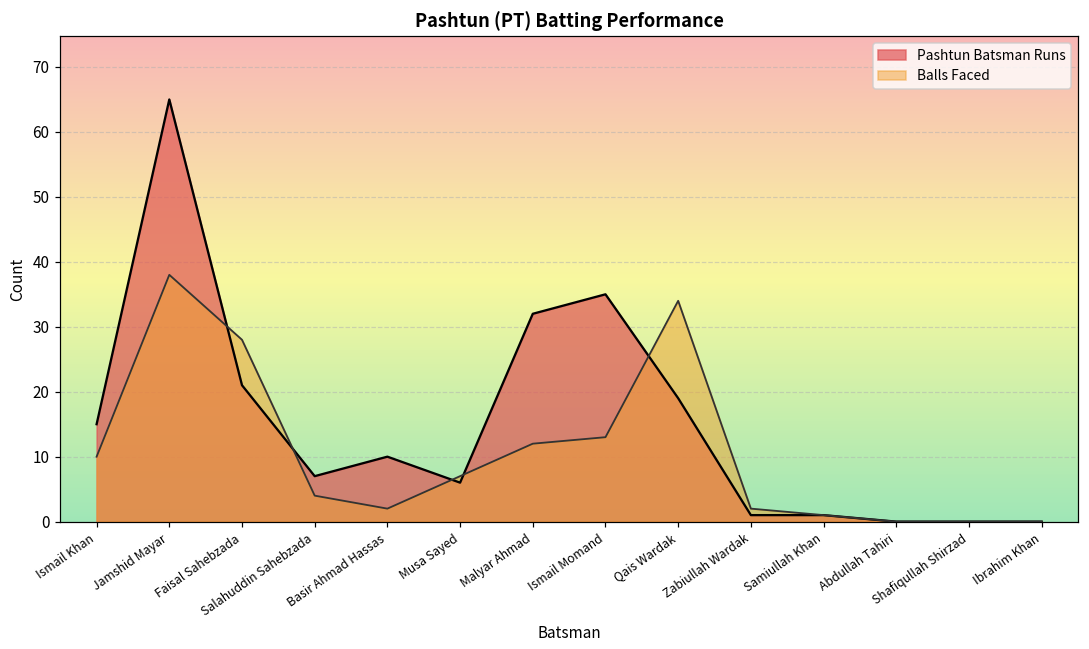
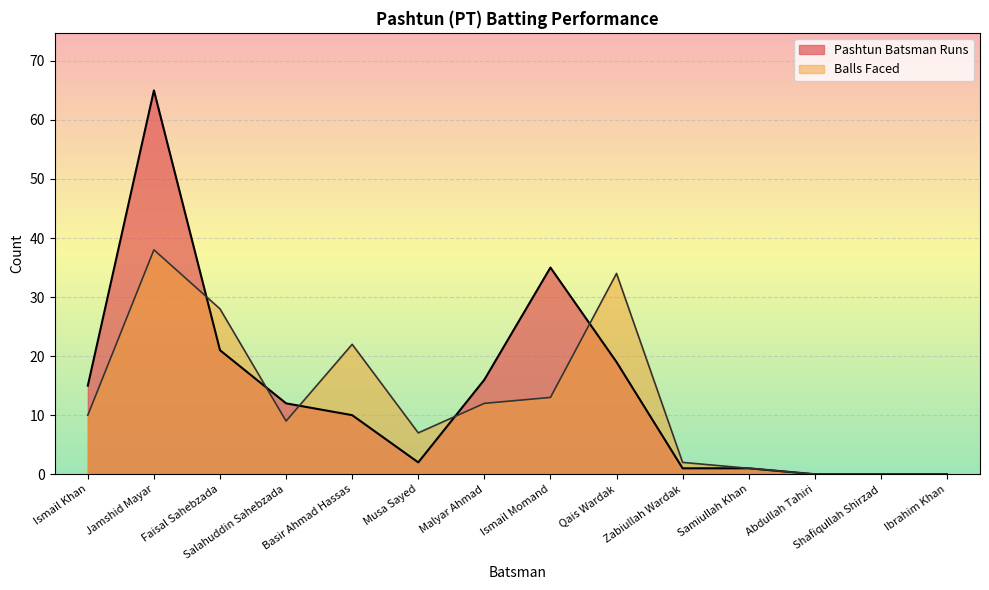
Pashtun Batsman Runs, Salahuddin Sahebzada: 7 -> 12
Balls Faced, Salahuddin Sahebzada: 4 -> 9
Balls Faced, Basir Ahmad Hassas: 2 -> 22
Pashtun Batsman Runs, Musa Sayed: 6 -> 2
Pashtun Batsman Runs, Malyar Ahmad: 32 -> 16
